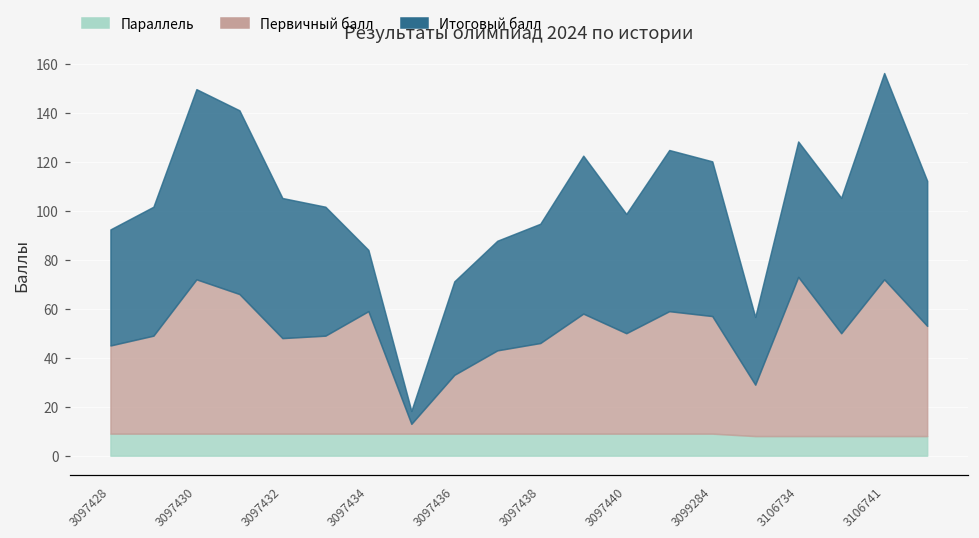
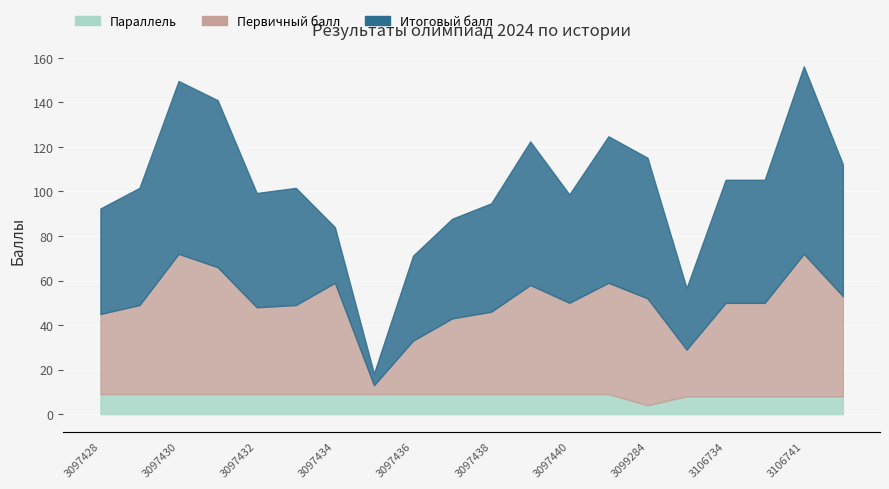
Итоговый балл, 3097432: 57 -> 51
Параллель, 3099284: 9 -> 4
Первичный балл, 3106734: 65 -> 42
